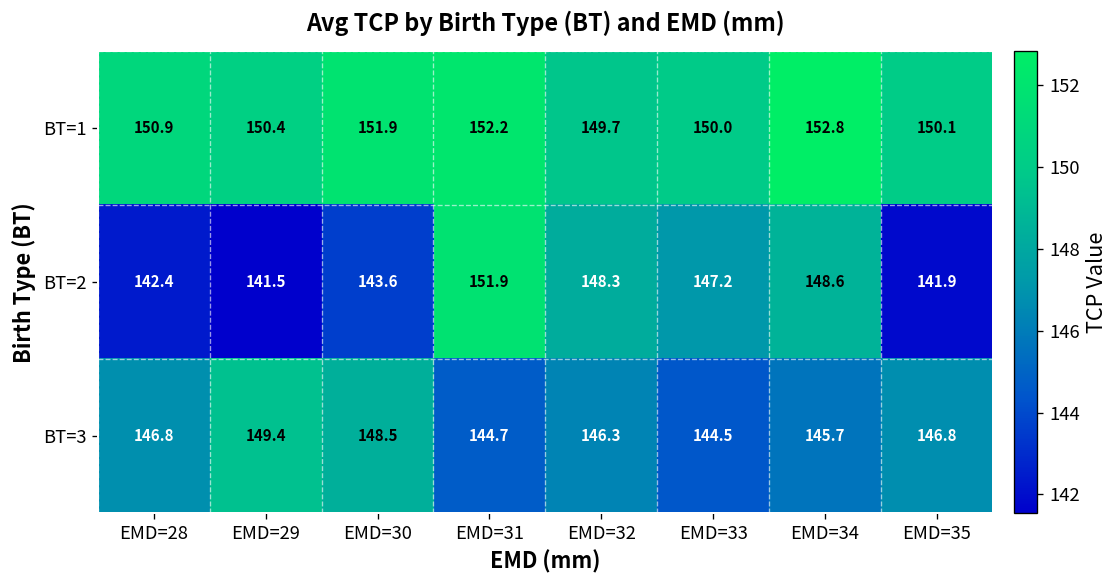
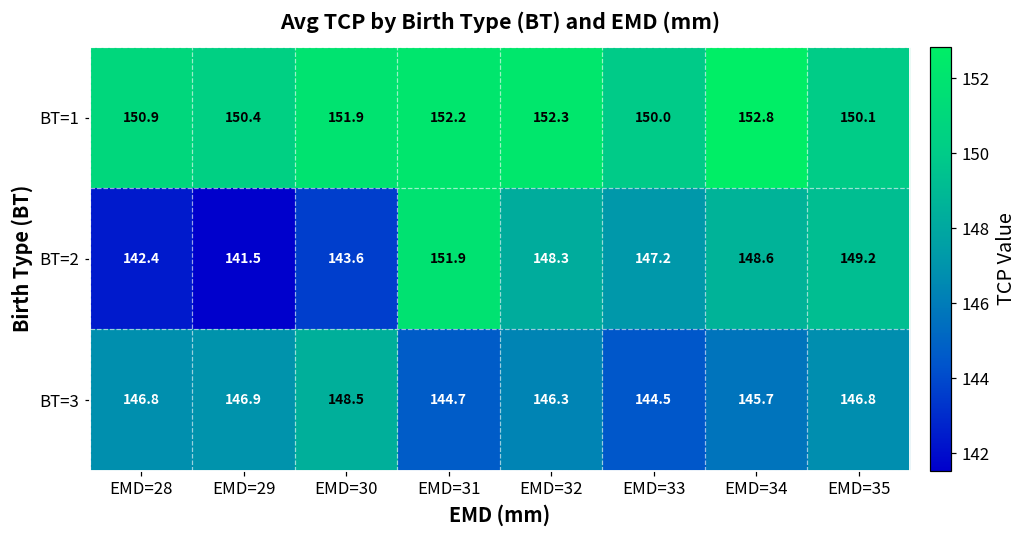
BT=1, EMD=32: 149.7 -> 152.3
BT=2, EMD=35: 141.9 -> 149.2
BT=3, EMD=29: 149.4 -> 146.9
